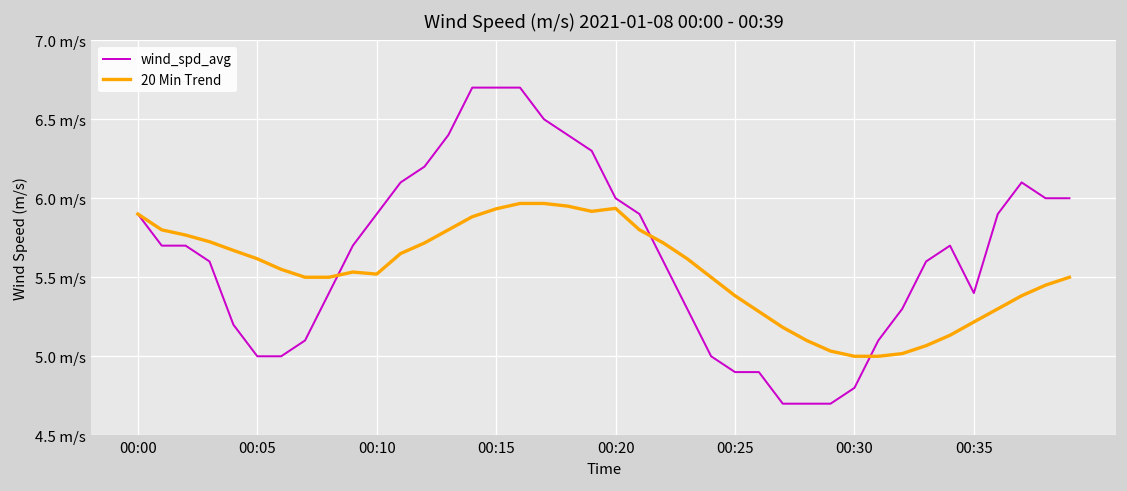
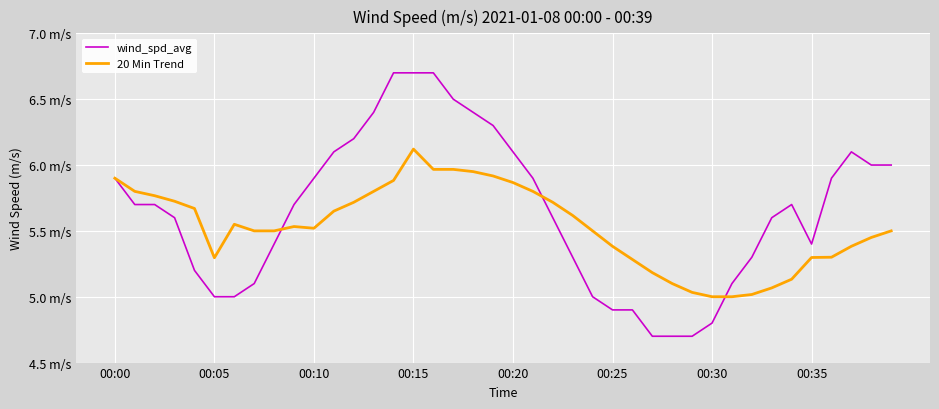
20 Min Trend, 00:05: 5.62 m/s -> 5.30 m/s
20 Min Trend, 00:15: 5.93 m/s -> 6.12 m/s
wind_spd_avg, 00:20: 6.0 m/s -> 6.1 m/s
20 Min Trend, 00:20: 5.94 m/s -> 5.87 m/s
20 Min Trend, 00:35: 5.22 m/s -> 5.30 m/s
